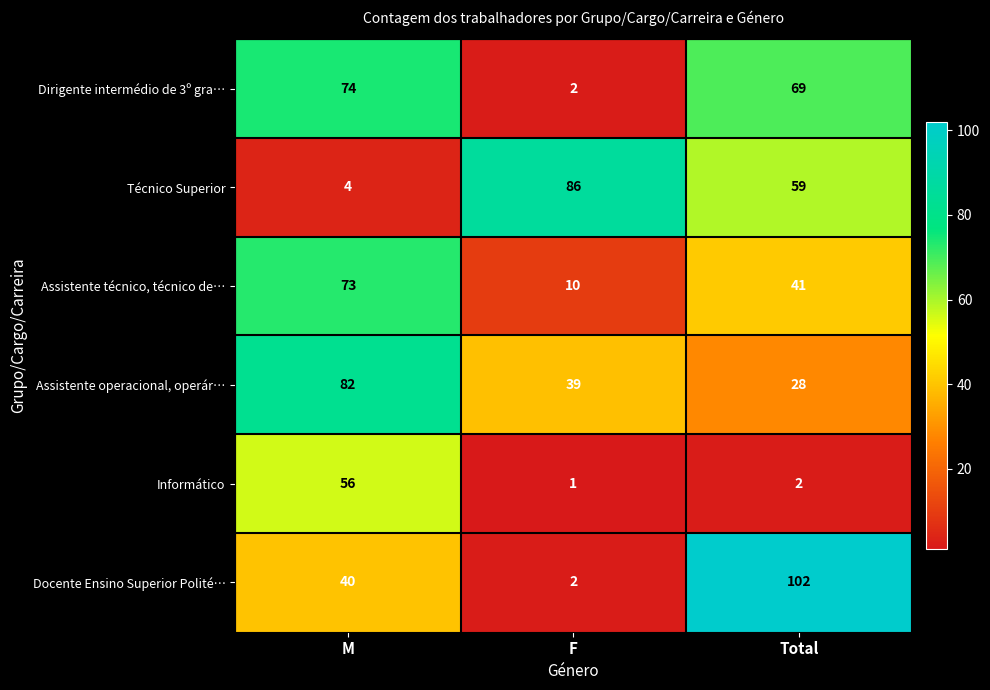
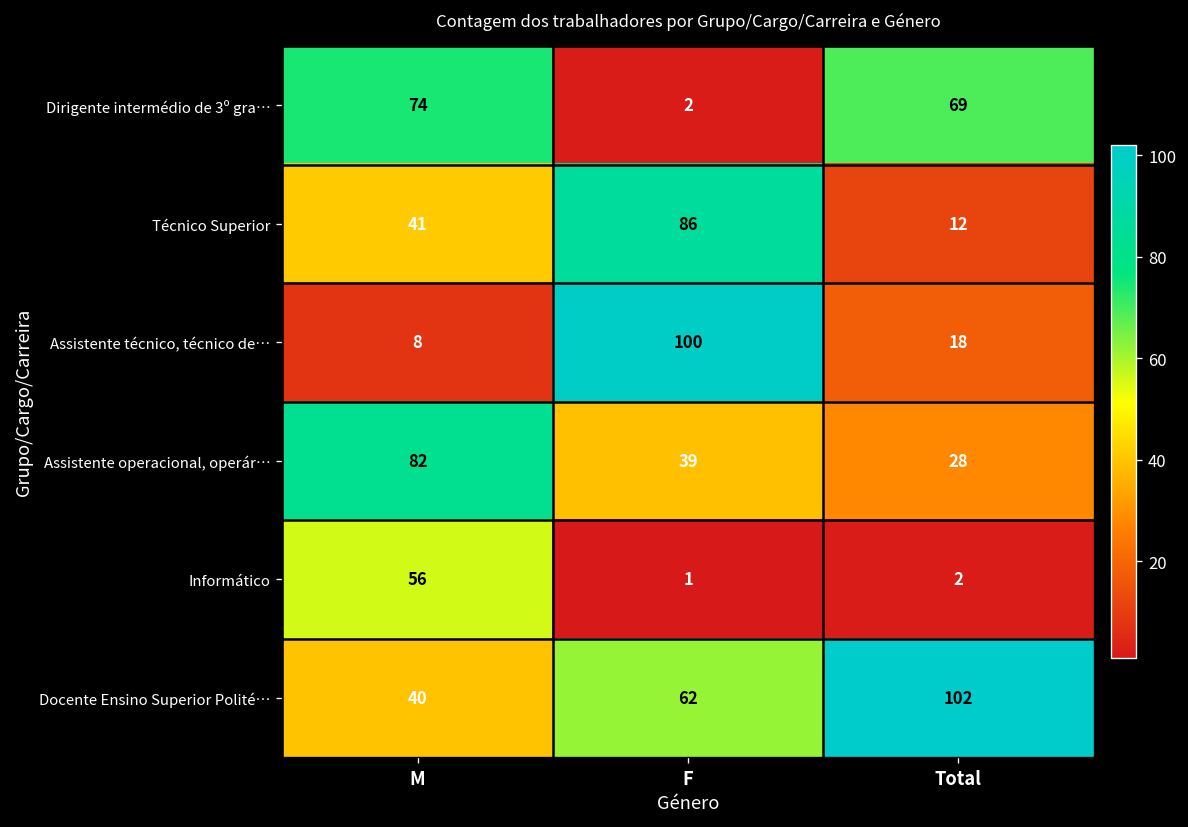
Técnico Superior, M: 4 -> 41
Técnico Superior, Total: 59 -> 12
Assistente técnico, técnico de…, M: 73 -> 8
Assistente técnico, técnico de…, F: 10 -> 100
Assistente técnico, técnico de…, Total: 41 -> 18
Docente Ensino Superior Polité…, F: 2 -> 62
